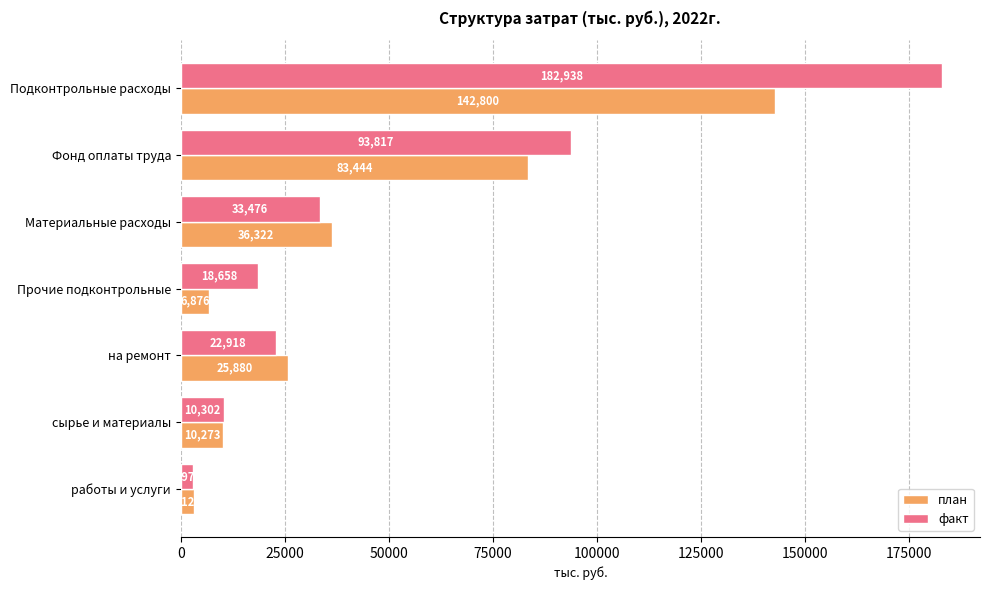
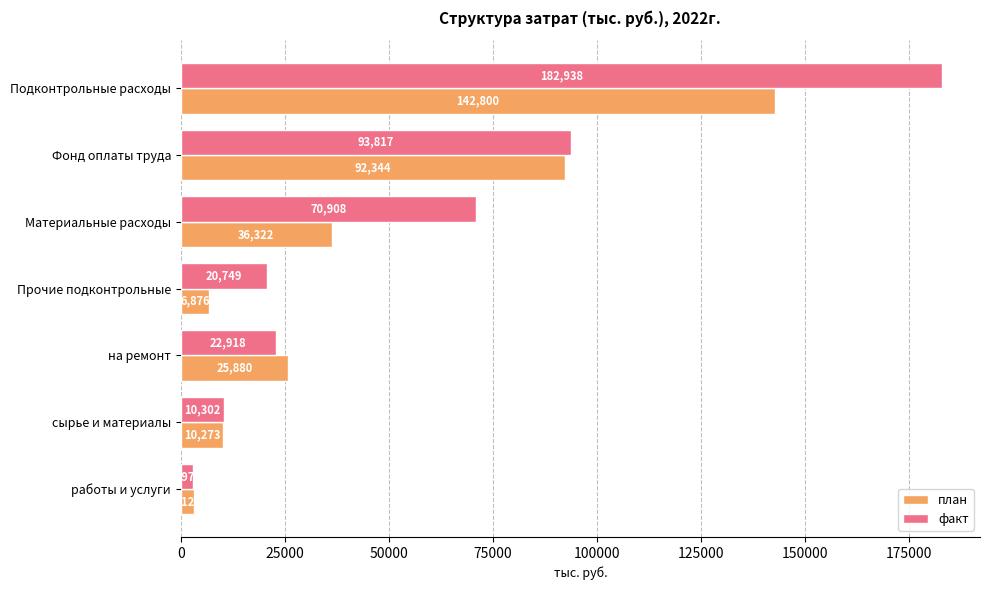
план, Фонд оплаты труда: 83,444 -> 92,344
факт, Материальные расходы: 33,476 -> 70,908
факт, Прочие подконтрольные: 18,658 -> 20,749
